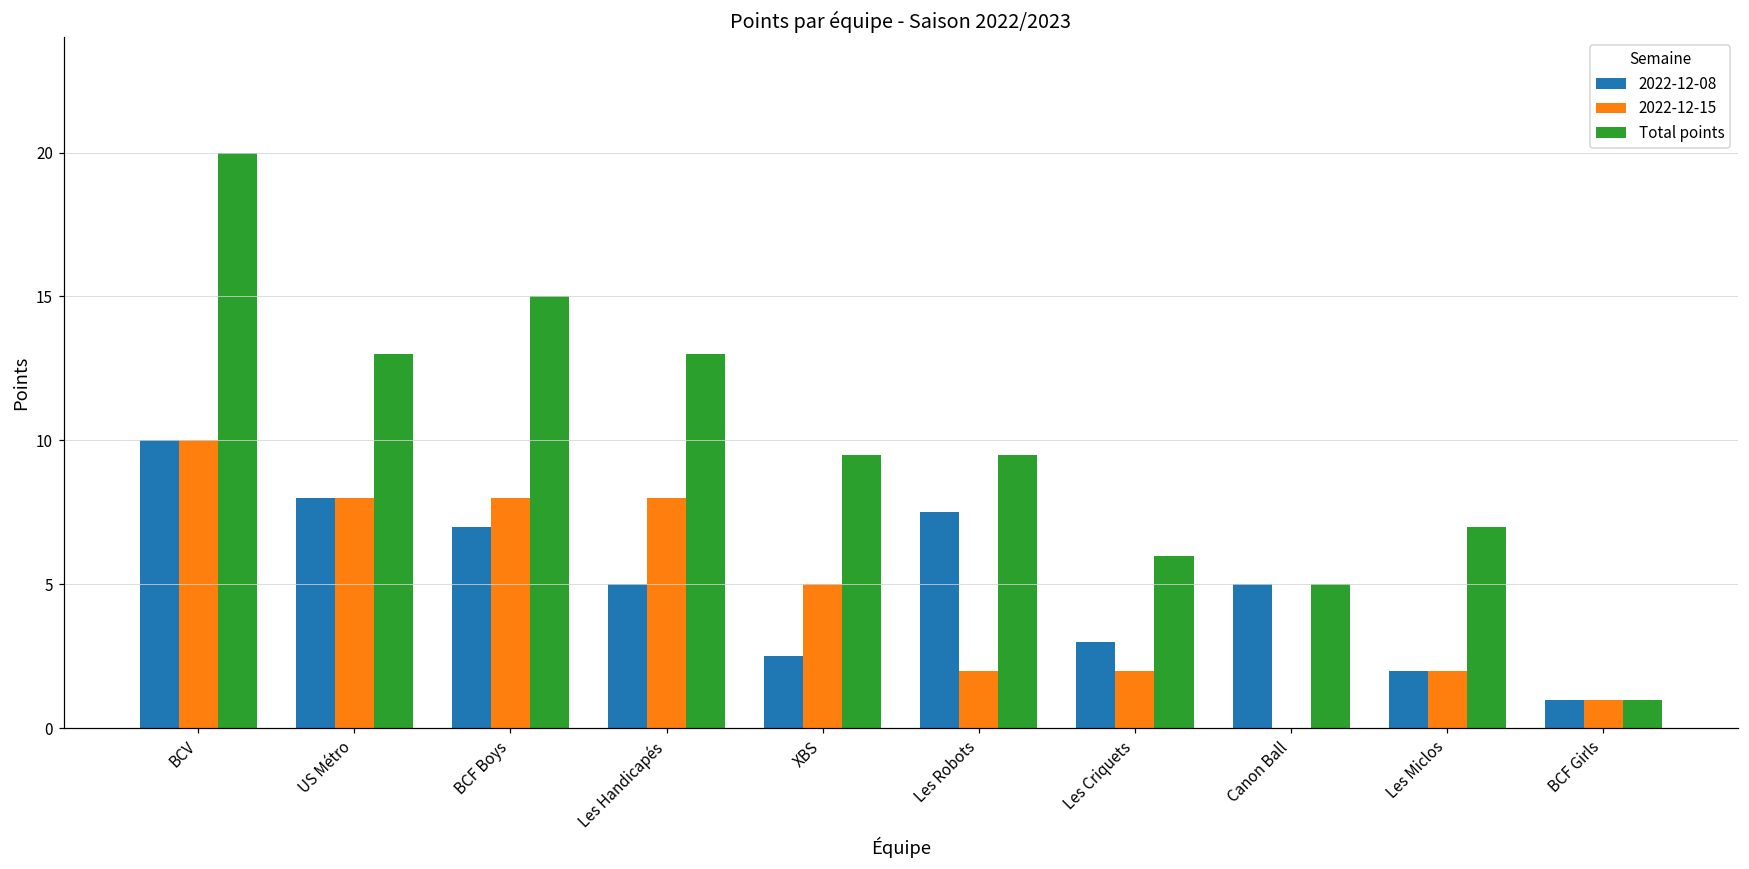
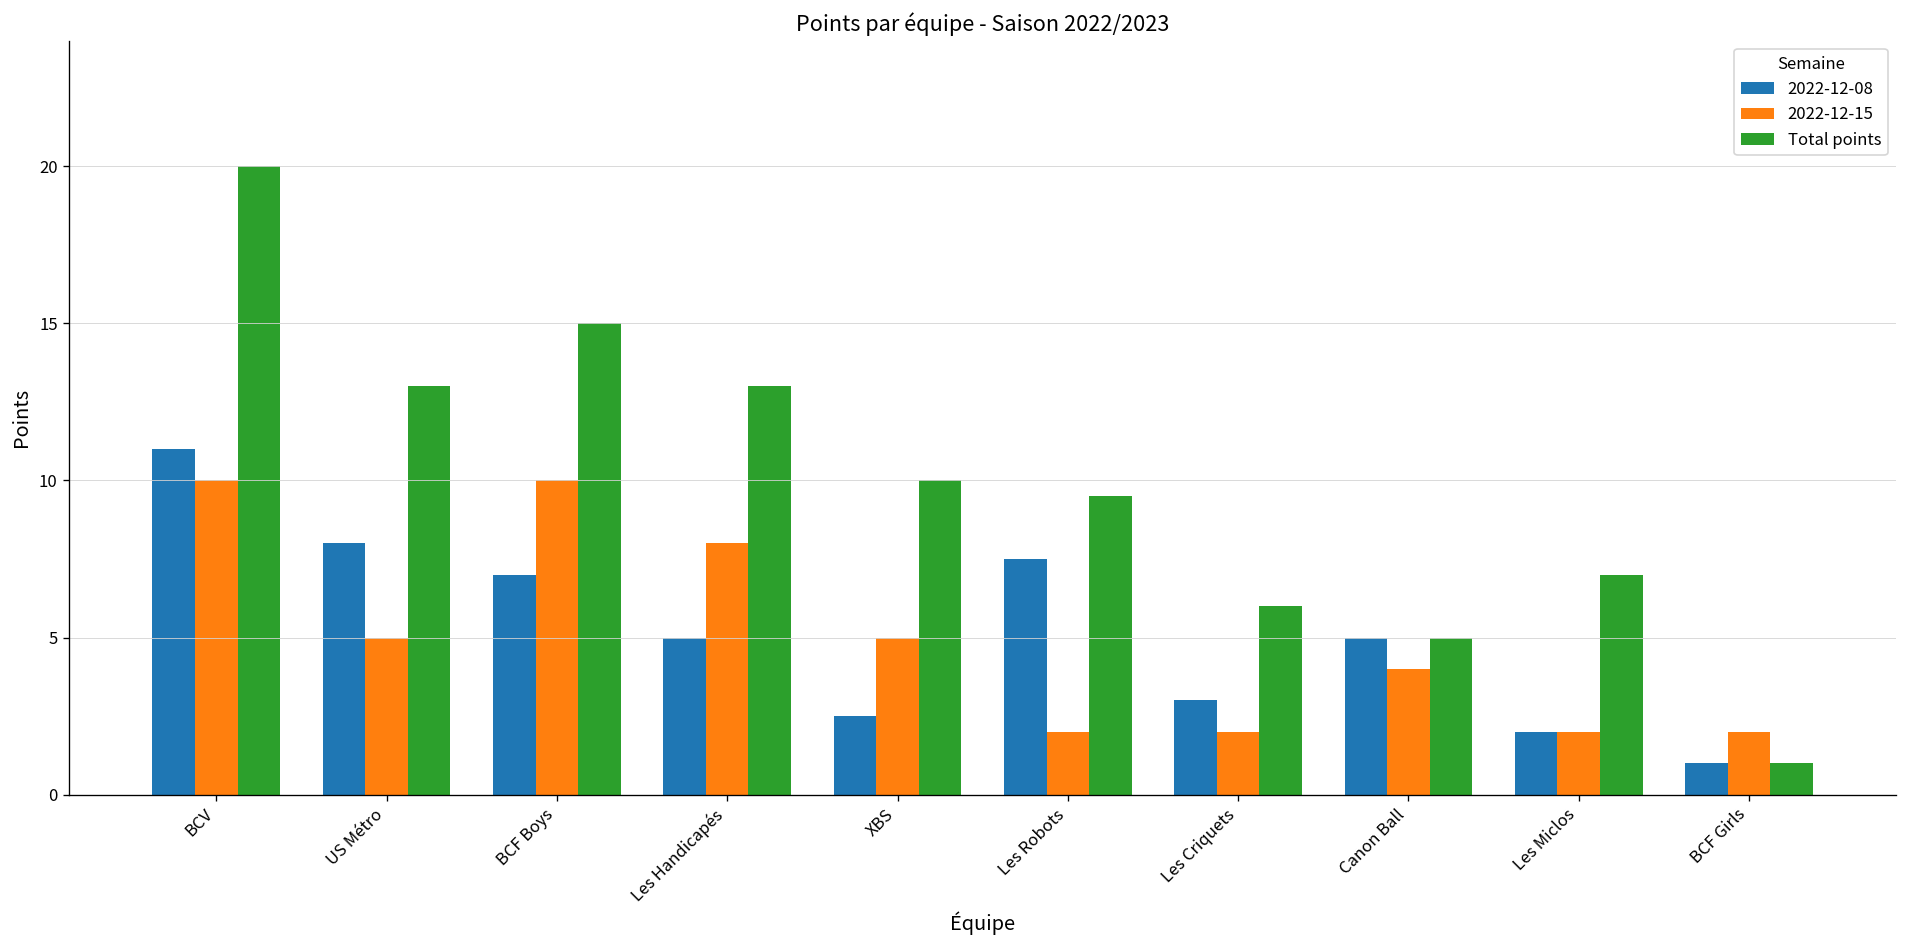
2022-12-08, BCV: 10 -> 11
2022-12-15, US Métro: 8 -> 5
2022-12-15, BCF Boys: 8 -> 10
Total points, XBS: 9.5 -> 10.0
2022-12-15, Canon Ball: 0 -> 4
2022-12-15, BCF Girls: 1 -> 2
